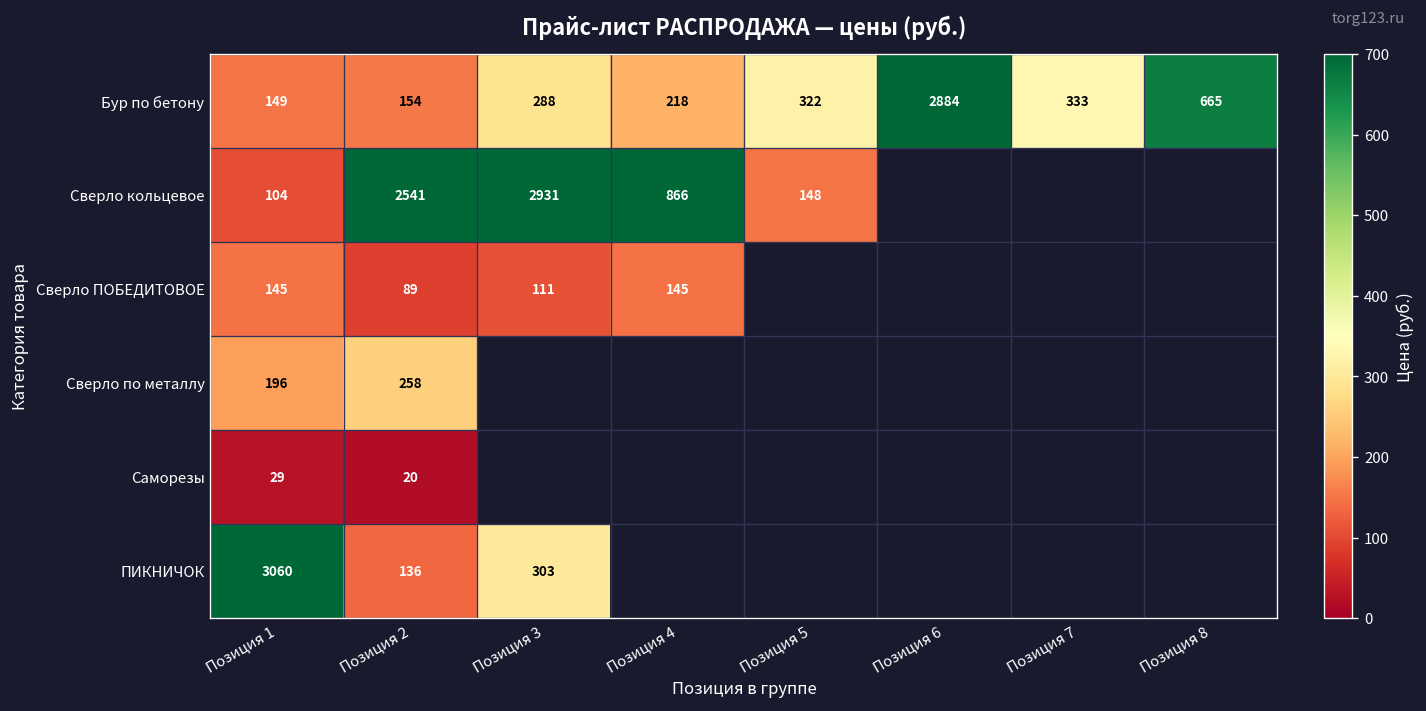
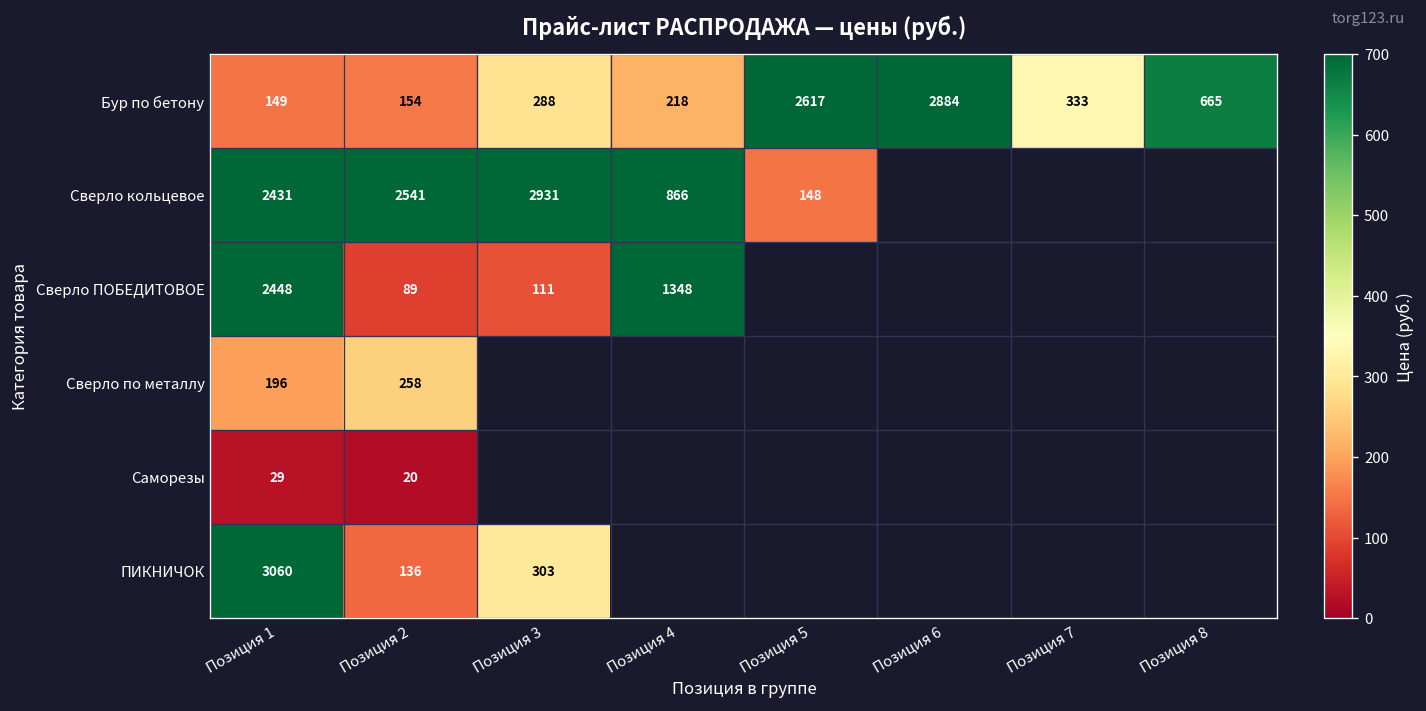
Бур по бетону, Позиция 5: 322 -> 2617
Сверло кольцевое, Позиция 1: 104 -> 2431
Сверло ПОБЕДИТОВОЕ, Позиция 1: 145 -> 2448
Сверло ПОБЕДИТОВОЕ, Позиция 4: 145 -> 1348
